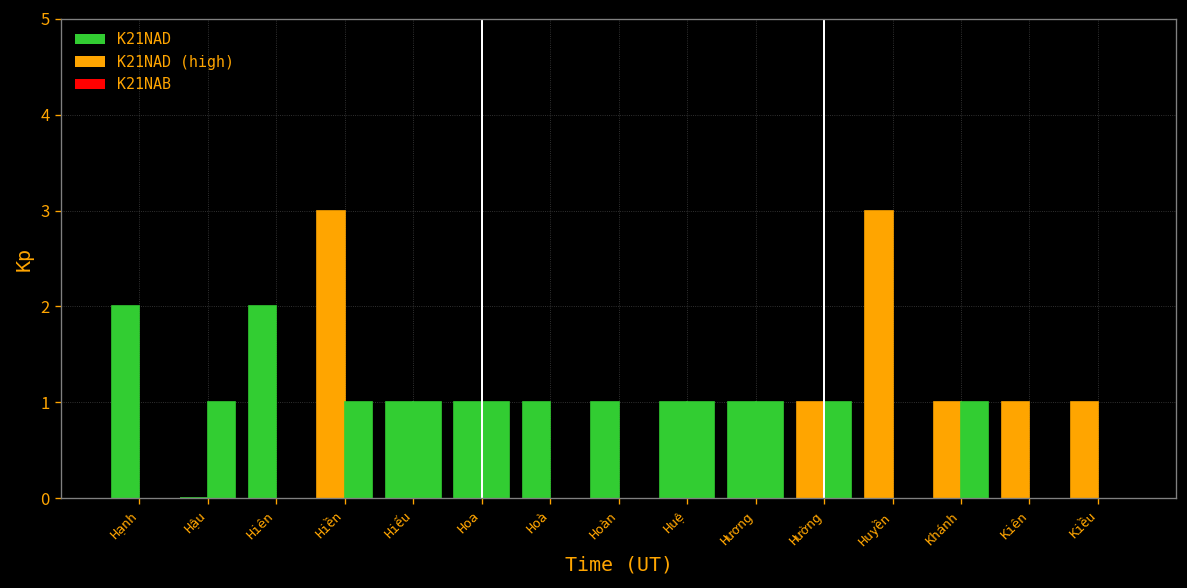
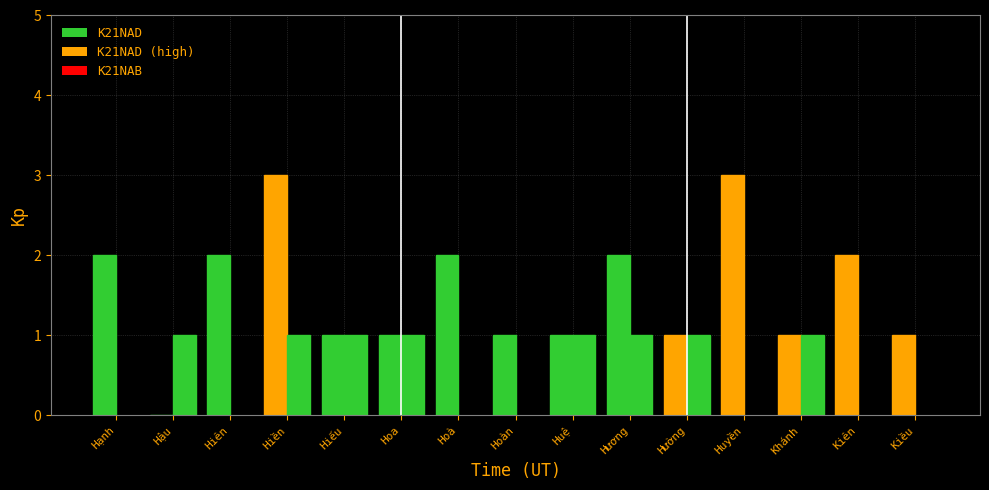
K21NAD, Hoà: 1 -> 2
K21NAD, Hương: 1 -> 2
K21NAD, Kiên: 1 -> 2
